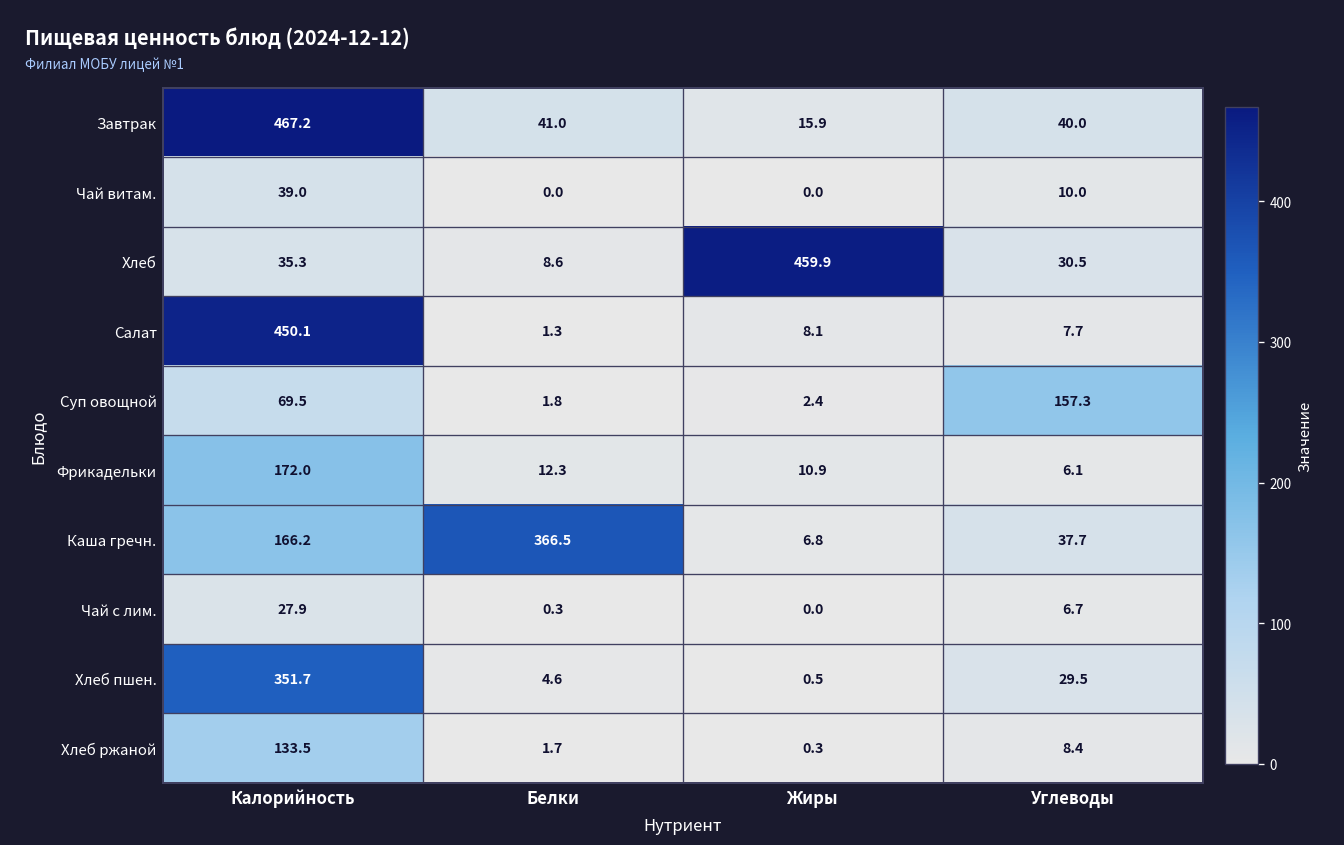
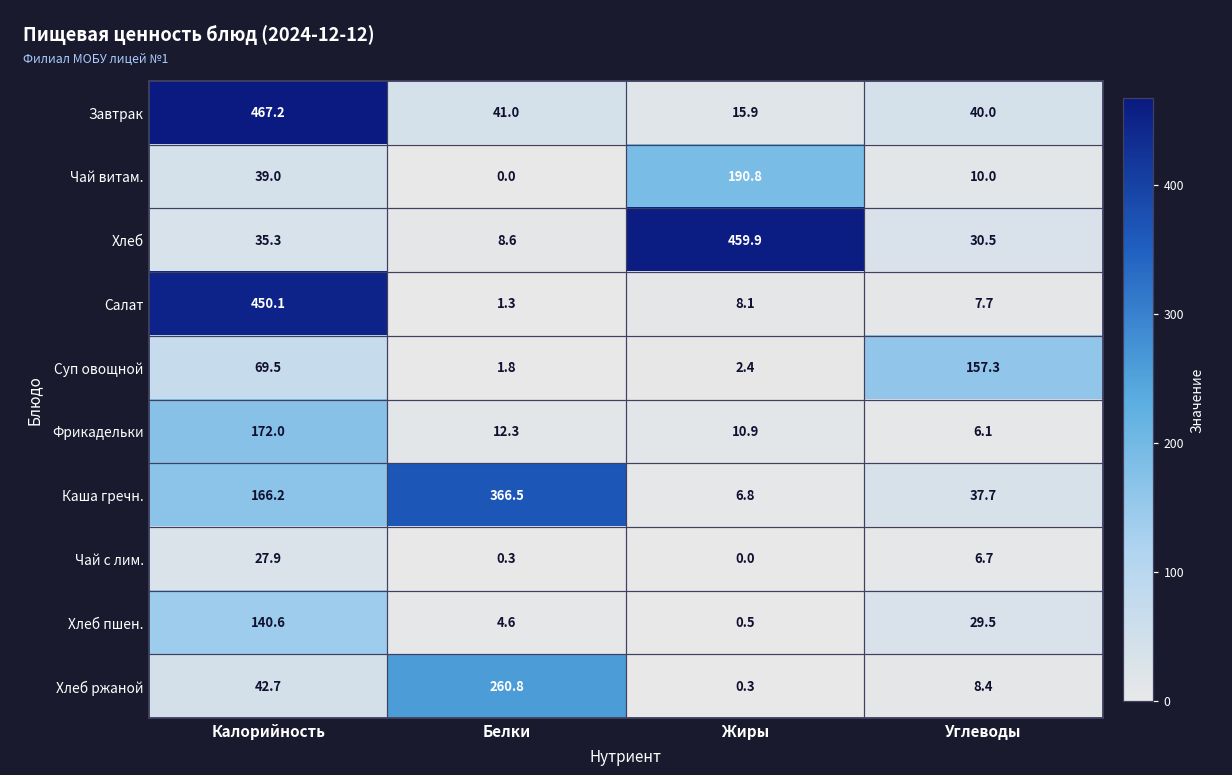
Чай витам., Жиры: 0.0 -> 190.8
Хлеб пшен., Калорийность: 351.7 -> 140.6
Хлеб ржаной, Калорийность: 133.5 -> 42.7
Хлеб ржаной, Белки: 1.7 -> 260.8
